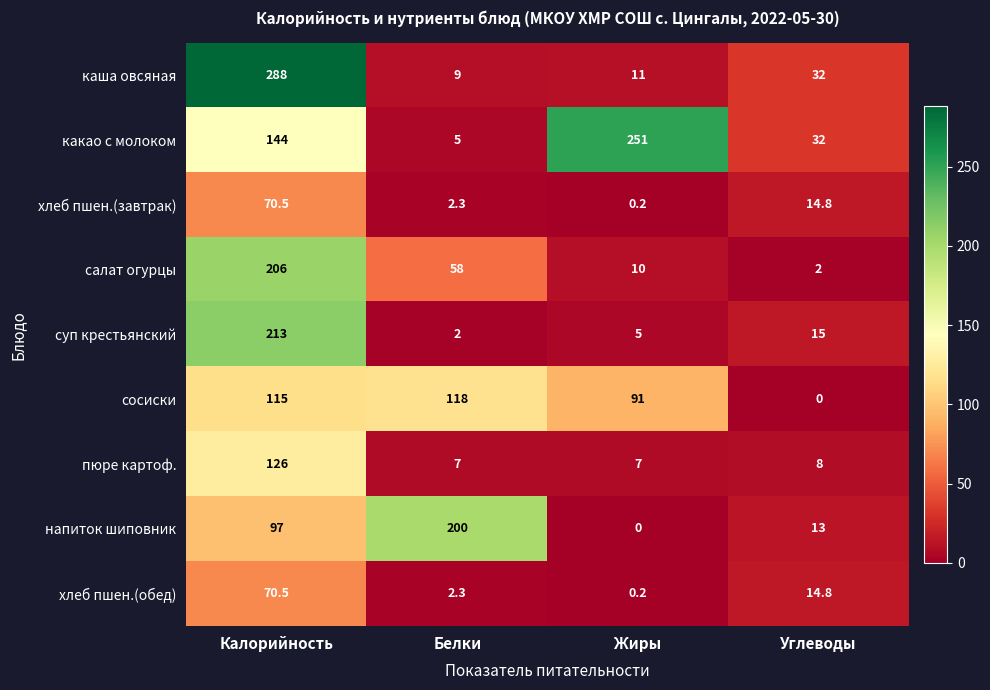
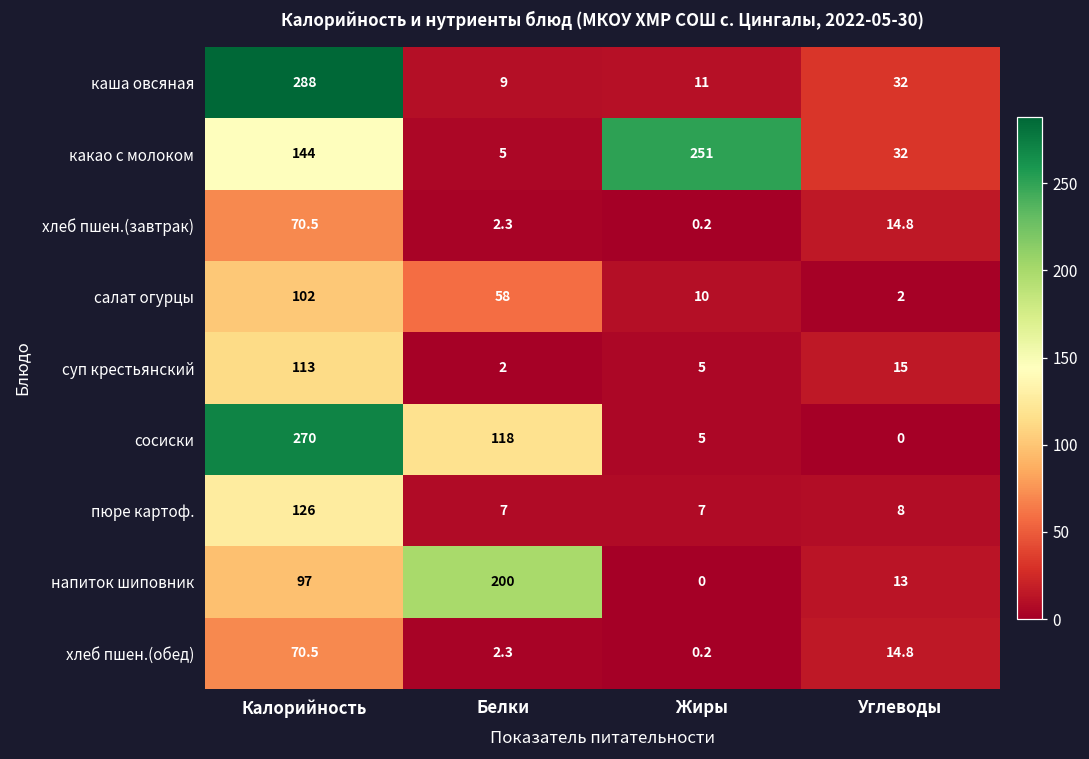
салат огурцы, Калорийность: 206 -> 102
суп крестьянский, Калорийность: 213 -> 113
сосиски, Калорийность: 115 -> 270
сосиски, Жиры: 91 -> 5
